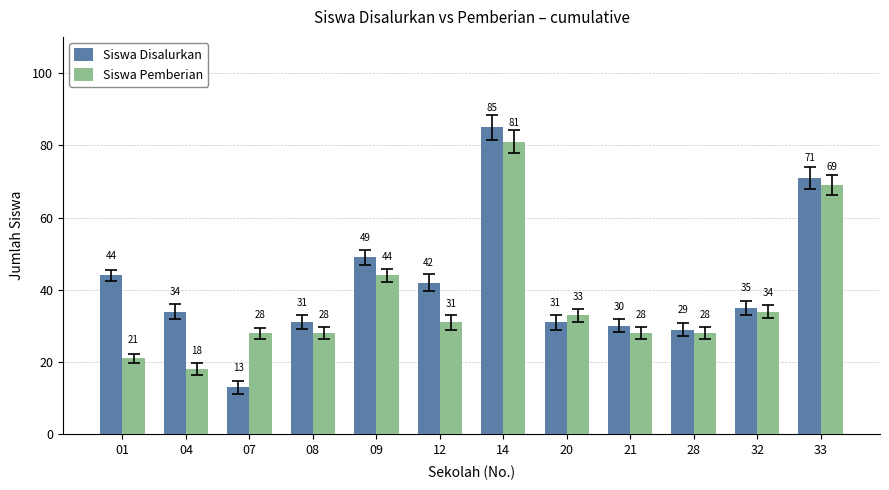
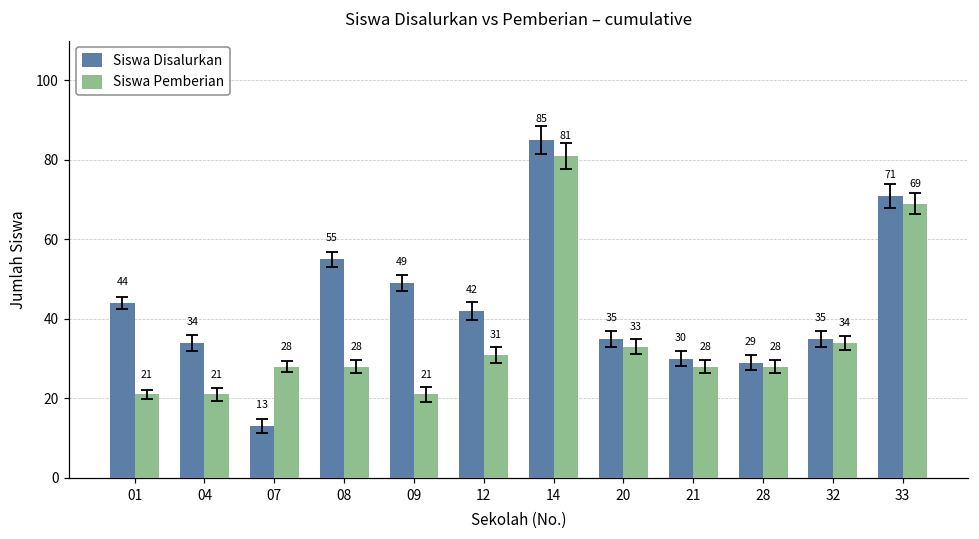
Siswa Pemberian, 04: 18 -> 21
Siswa Disalurkan, 08: 31 -> 55
Siswa Pemberian, 09: 44 -> 21
Siswa Disalurkan, 20: 31 -> 35
